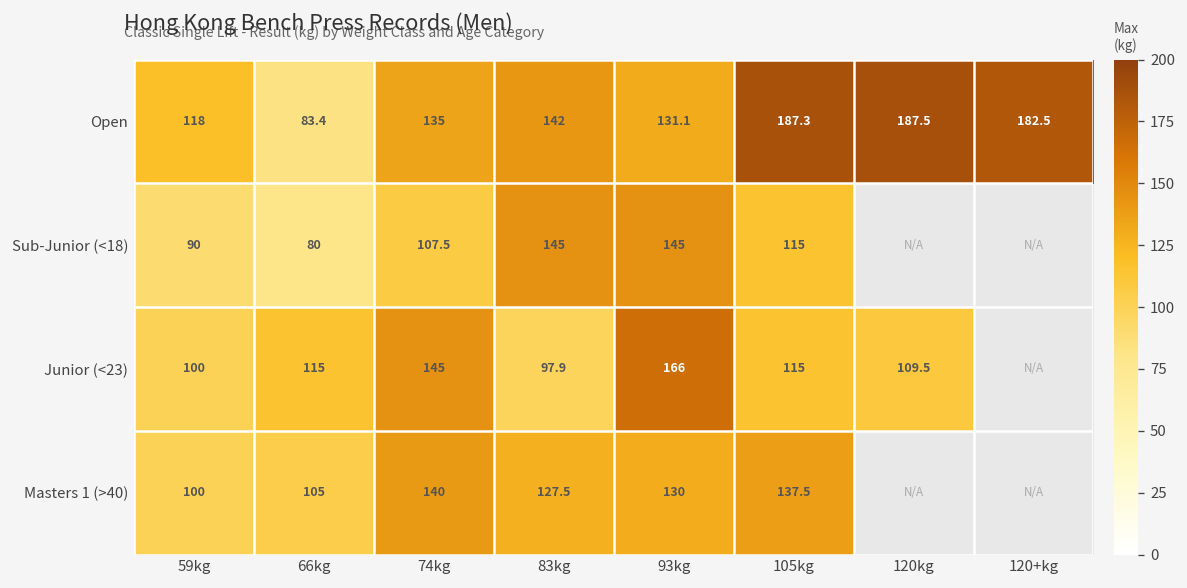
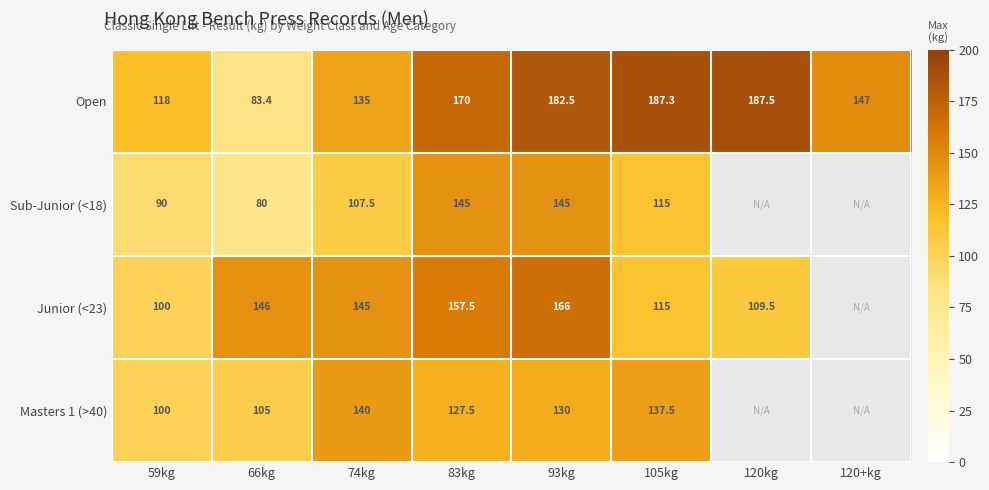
Open, 83kg: 142 -> 170
Open, 93kg: 131.1 -> 182.5
Open, 120+kg: 182.5 -> 147
Junior (<23), 66kg: 115 -> 146
Junior (<23), 83kg: 97.9 -> 157.5
